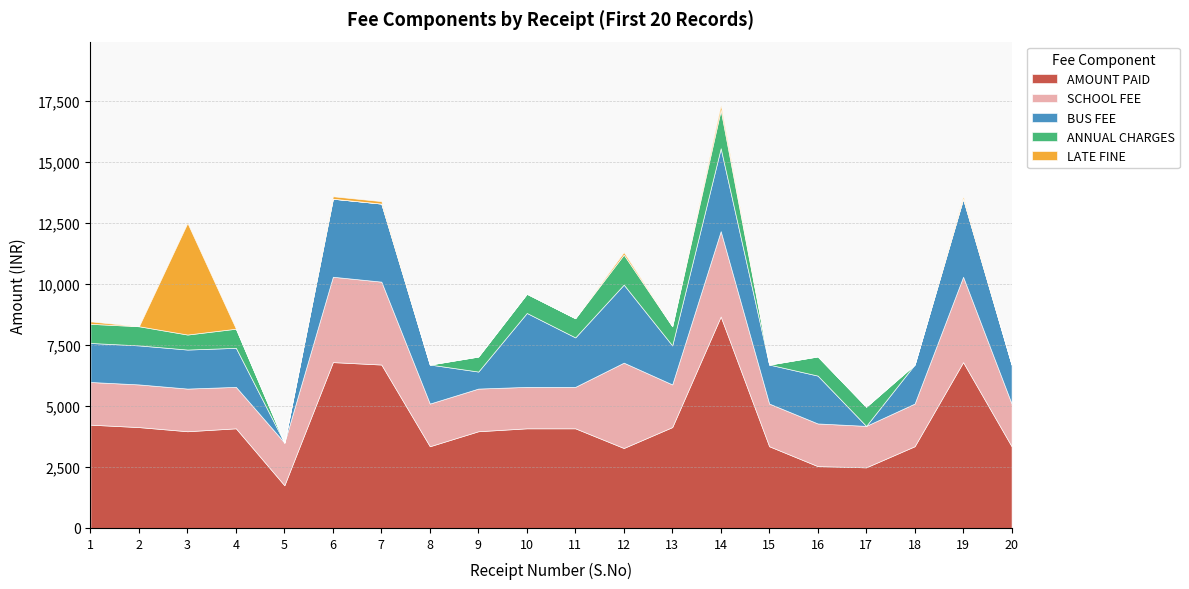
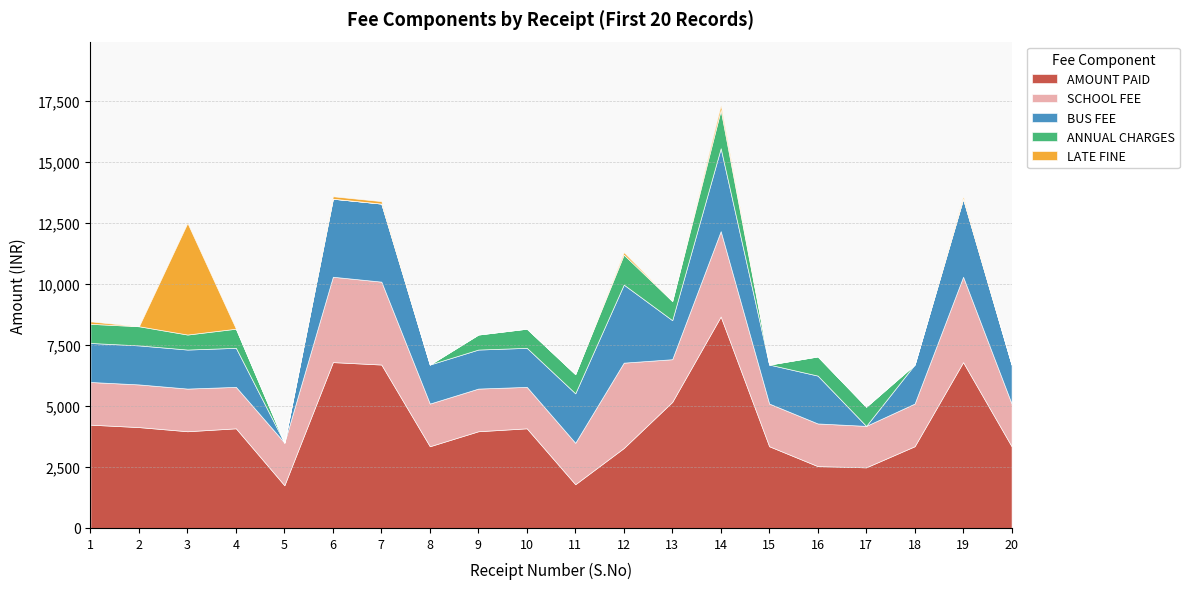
BUS FEE, 9: 700 -> 1,600
BUS FEE, 10: 3,000 -> 1,600
AMOUNT PAID, 11: 4,100 -> 1,800
AMOUNT PAID, 13: 4,100 -> 5,200
